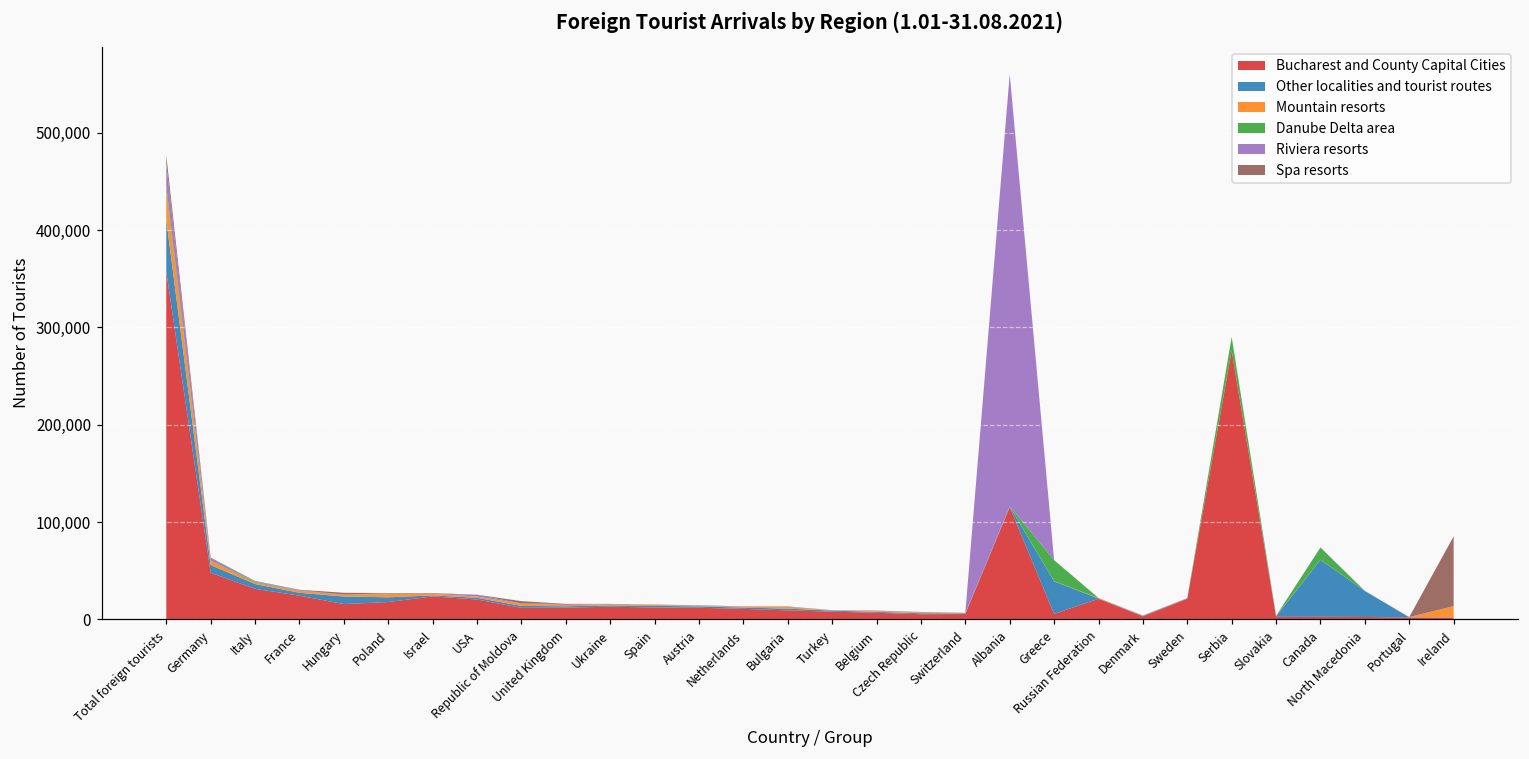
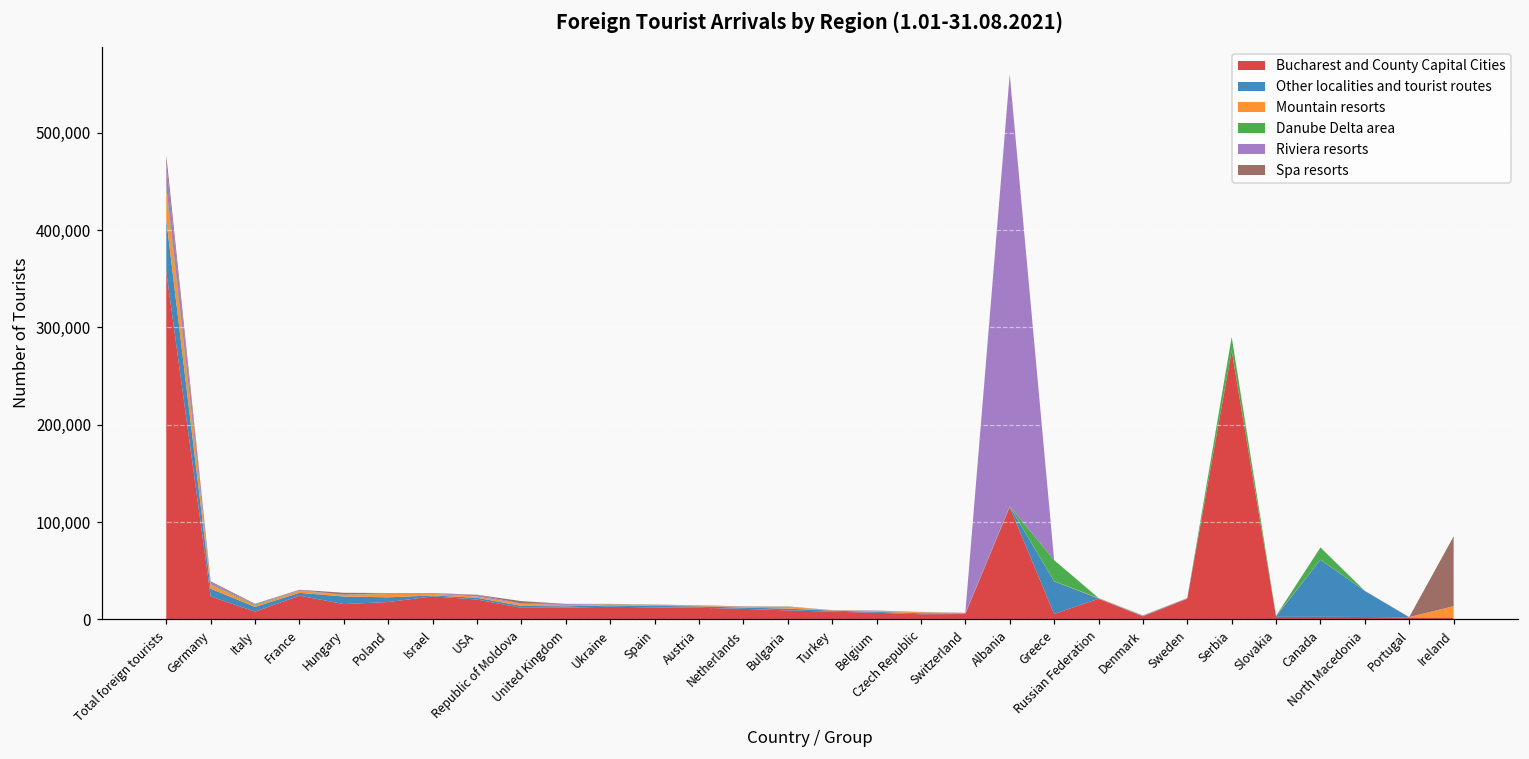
Bucharest and County Capital Cities, Germany: 50,000 -> 20,000
Bucharest and County Capital Cities, Italy: 30,000 -> 10,000
